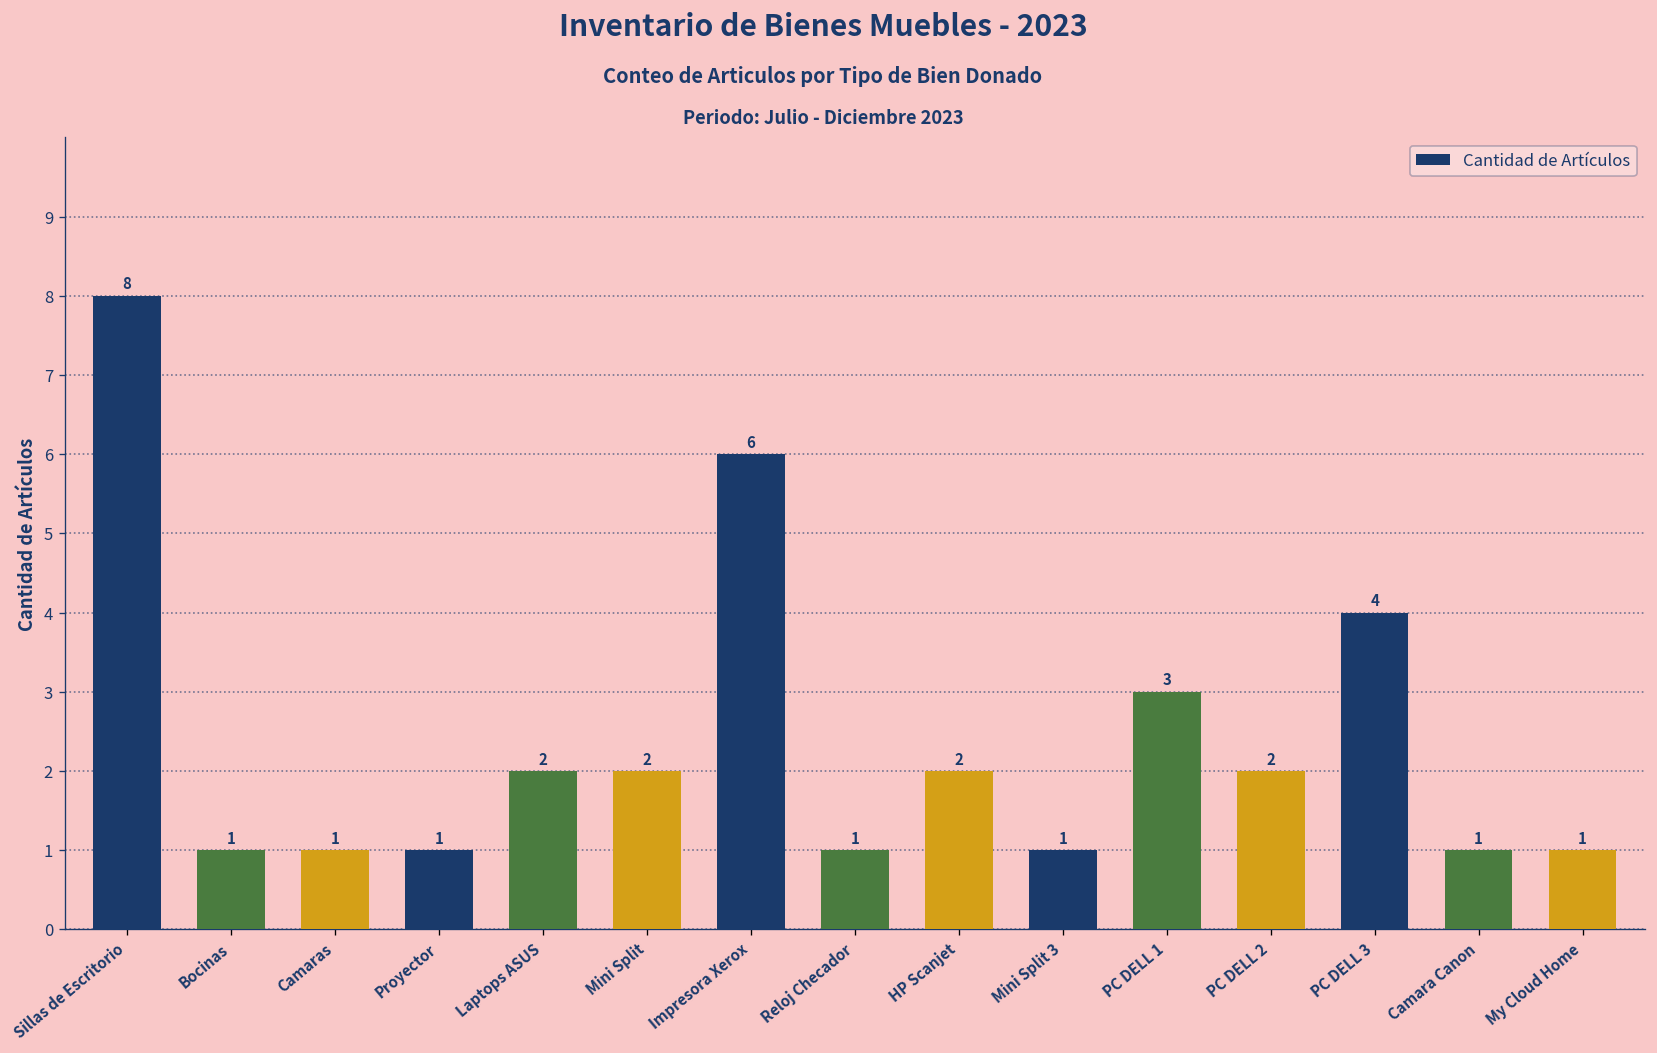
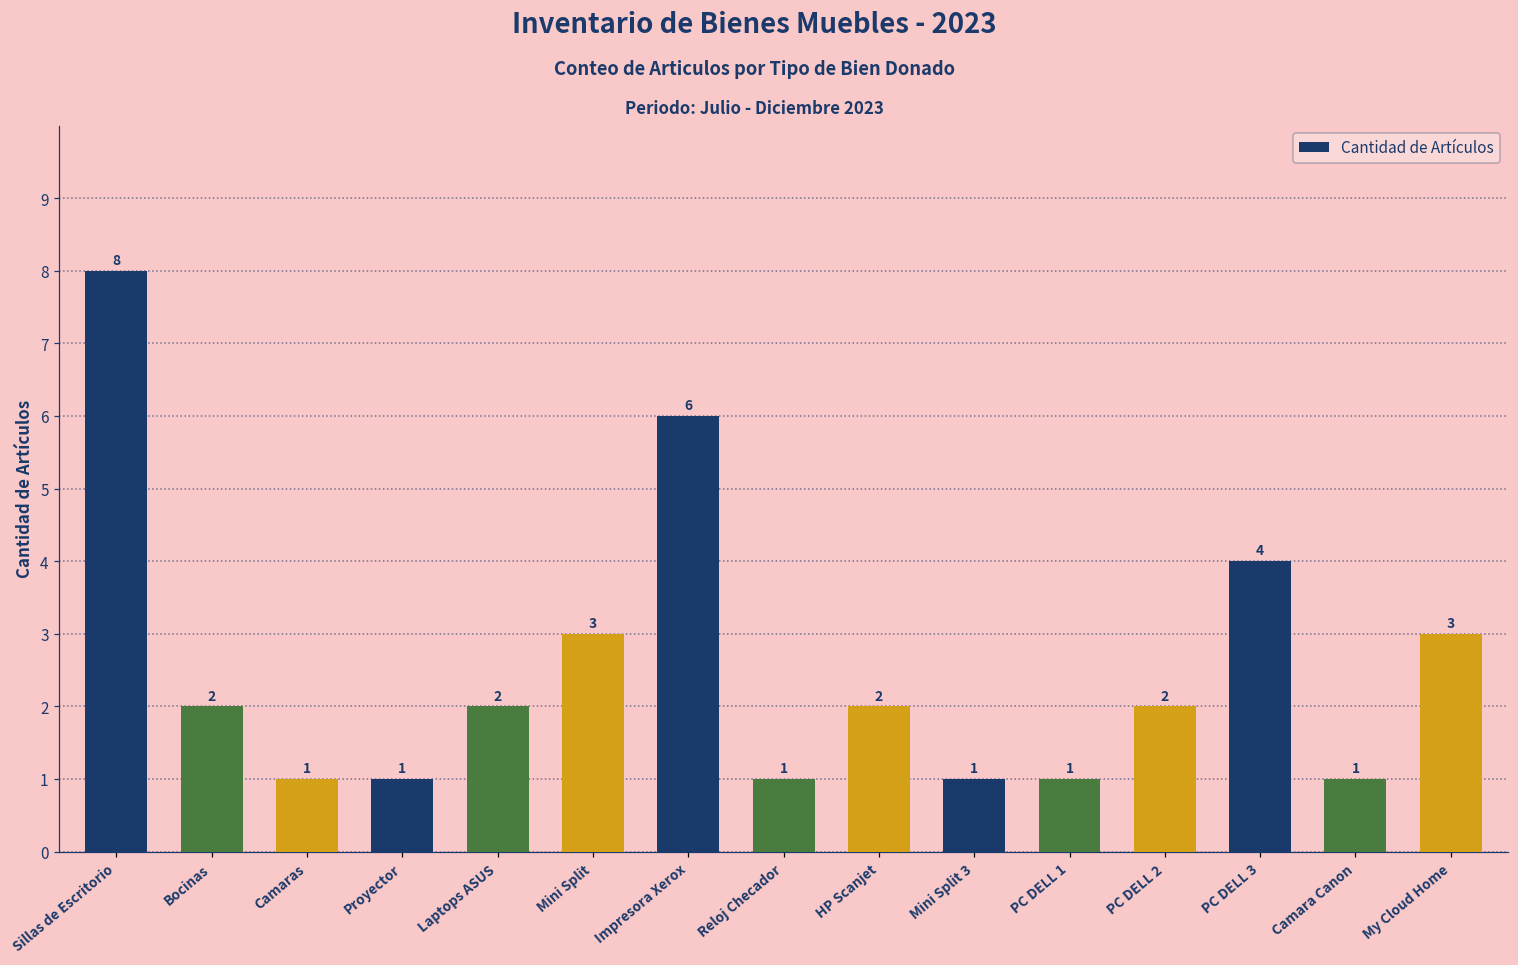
Bocinas: 1 -> 2
Mini Split: 2 -> 3
PC DELL 1: 3 -> 1
My Cloud Home: 1 -> 3
